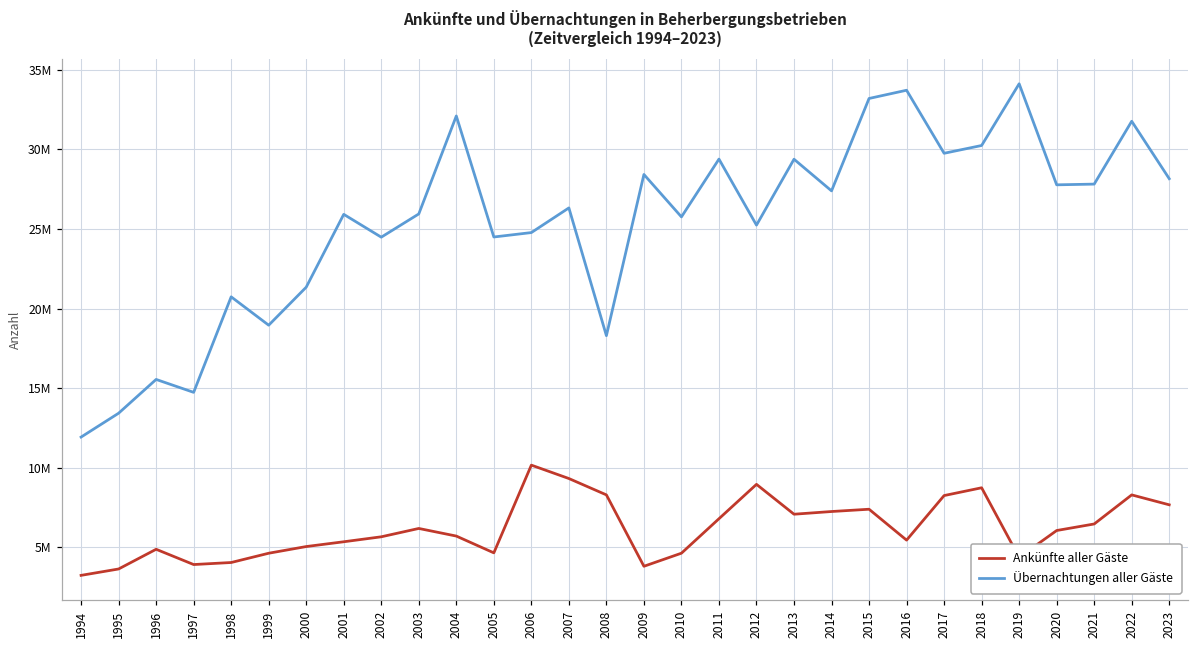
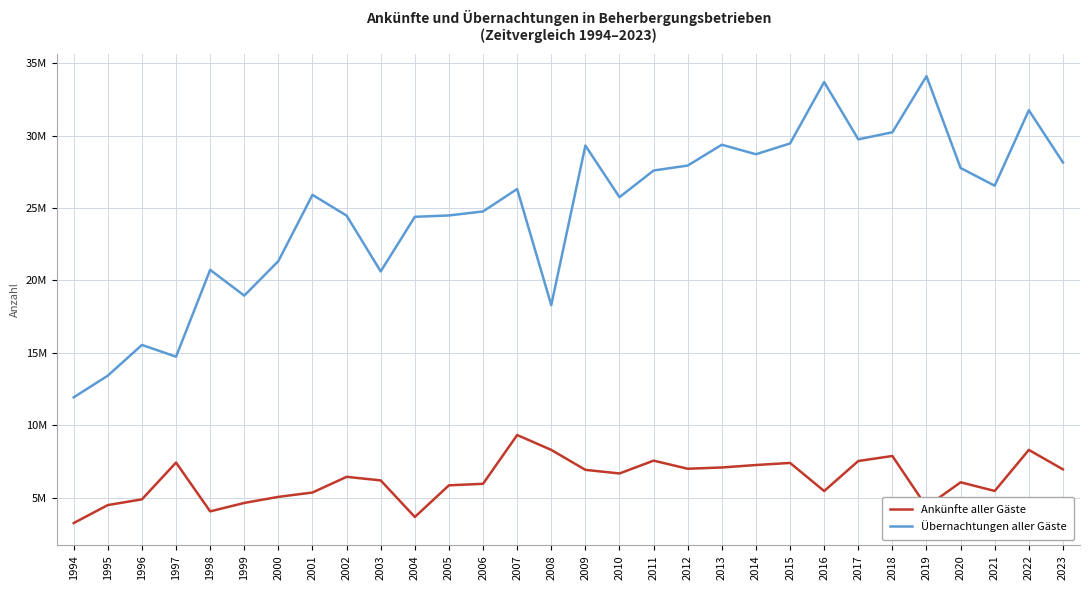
Ankünfte aller Gäste, 1995: 3600000 -> 4500000
Ankünfte aller Gäste, 1997: 3900000 -> 7400000
Ankünfte aller Gäste, 2002: 5700000 -> 6400000
Übernachtungen aller Gäste, 2003: 25900000 -> 20600000
Ankünfte aller Gäste, 2004: 5700000 -> 3700000
Übernachtungen aller Gäste, 2004: 32100000 -> 24400000
Ankünfte aller Gäste, 2005: 4700000 -> 5800000
Ankünfte aller Gäste, 2006: 10200000 -> 6000000
Ankünfte aller Gäste, 2009: 3800000 -> 6900000
Übernachtungen aller Gäste, 2009: 28400000 -> 29300000
Ankünfte aller Gäste, 2010: 4600000 -> 6700000
Ankünfte aller Gäste, 2011: 6800000 -> 7600000
Übernachtungen aller Gäste, 2011: 29400000 -> 27600000
Ankünfte aller Gäste, 2012: 9000000 -> 7000000
Übernachtungen aller Gäste, 2012: 25200000 -> 27900000
Übernachtungen aller Gäste, 2014: 27400000 -> 28700000
Übernachtungen aller Gäste, 2015: 33200000 -> 29500000
Ankünfte aller Gäste, 2017: 8300000 -> 7500000
Ankünfte aller Gäste, 2018: 8700000 -> 7900000
Ankünfte aller Gäste, 2021: 6500000 -> 5500000
Übernachtungen aller Gäste, 2021: 27800000 -> 26500000
Ankünfte aller Gäste, 2023: 7700000 -> 6900000
